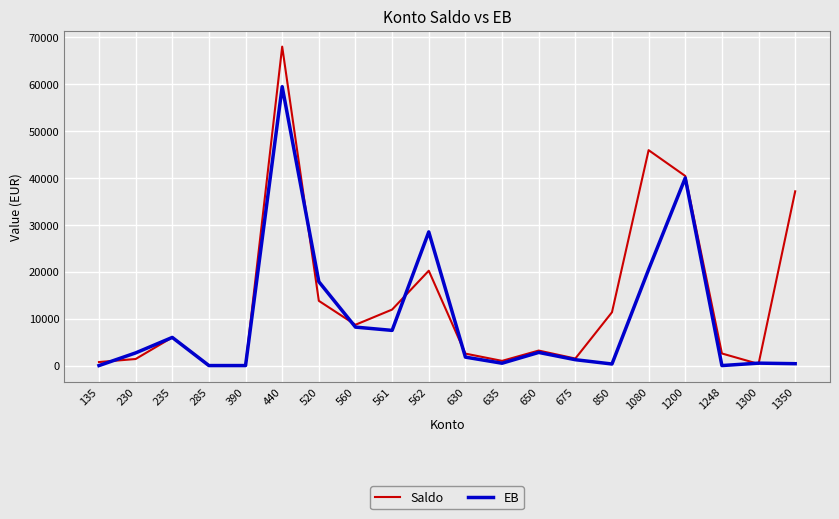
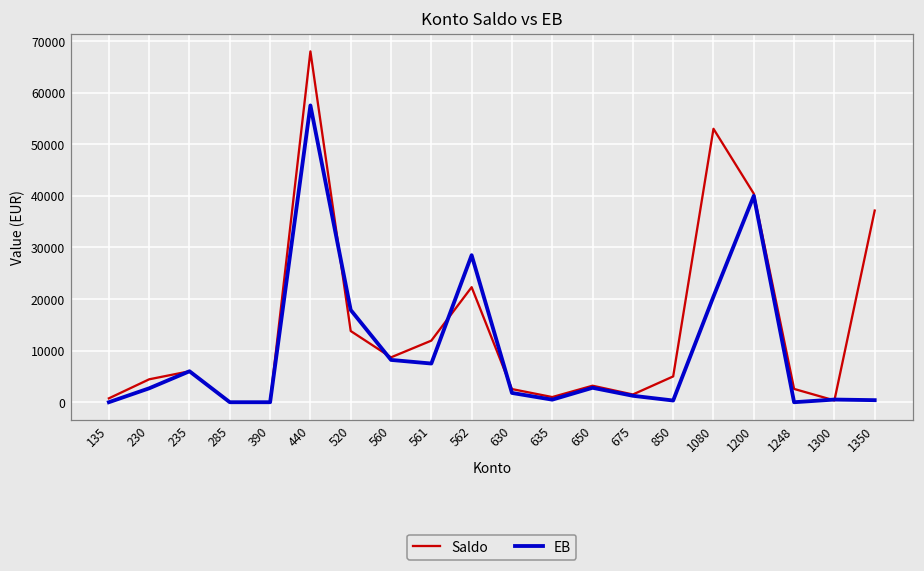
Saldo, 230: 1000 -> 4000
EB, 440: 59000 -> 58000
Saldo, 562: 20000 -> 22000
Saldo, 850: 11000 -> 5000
Saldo, 1080: 46000 -> 53000
